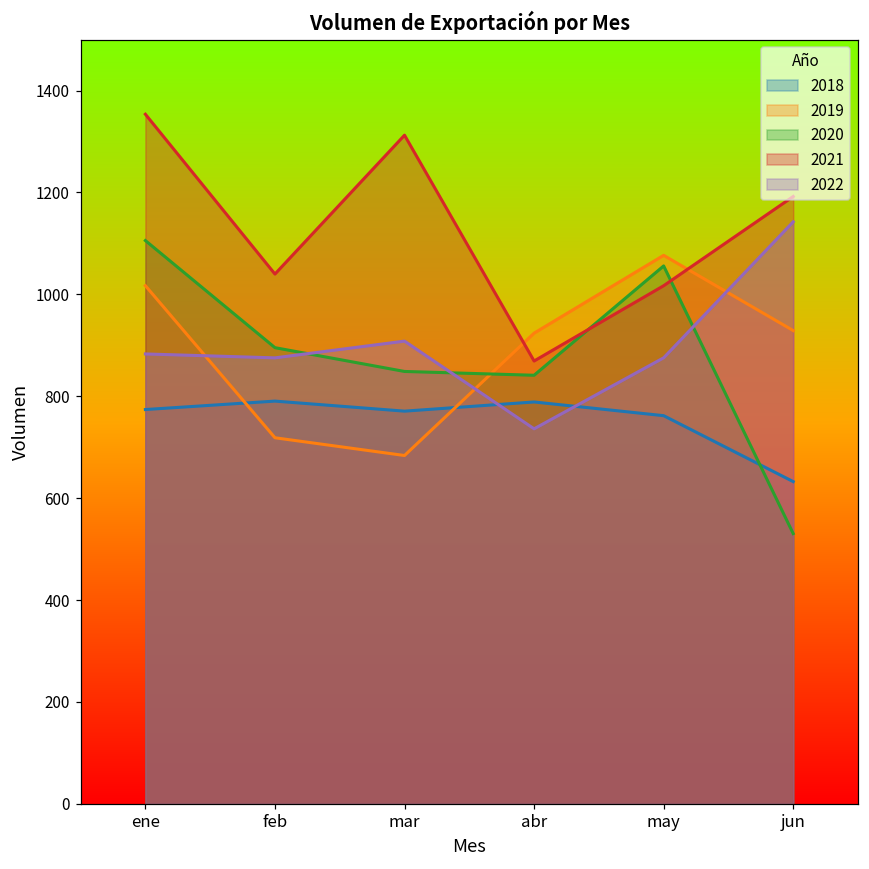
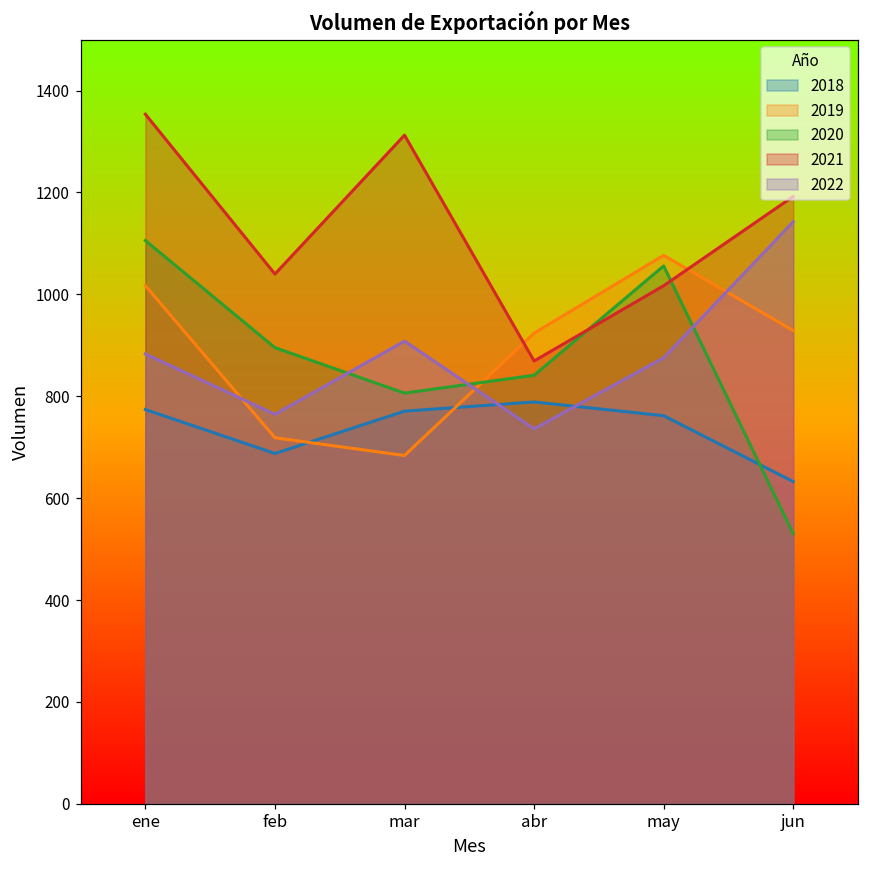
2018, feb: 790 -> 690
2022, feb: 880 -> 760
2020, mar: 850 -> 810
